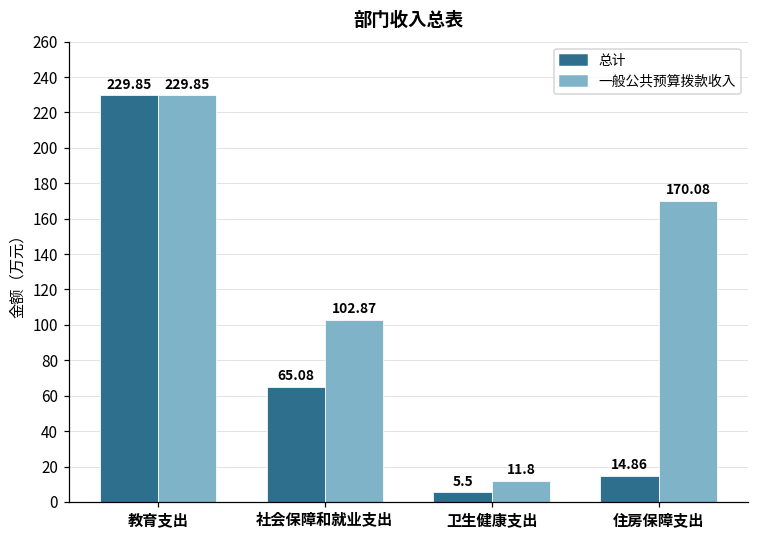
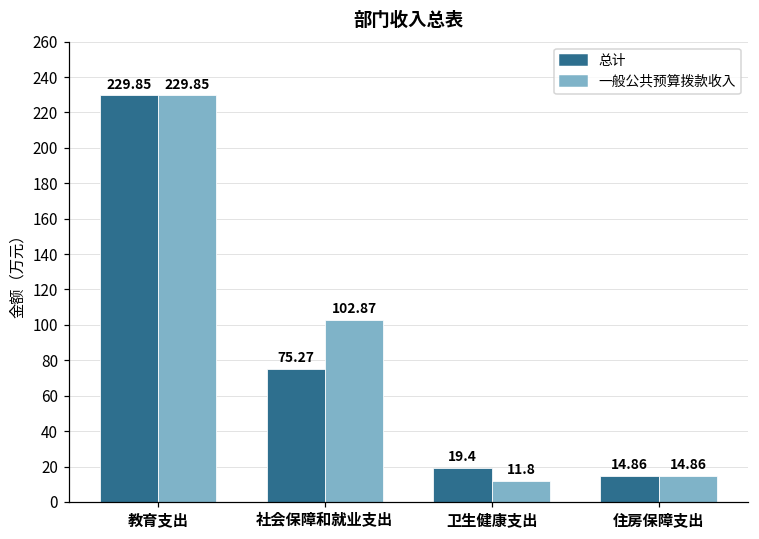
总计, 社会保障和就业支出: 65.08 -> 75.27
总计, 卫生健康支出: 5.5 -> 19.4
一般公共预算拨款收入, 住房保障支出: 170.08 -> 14.86
